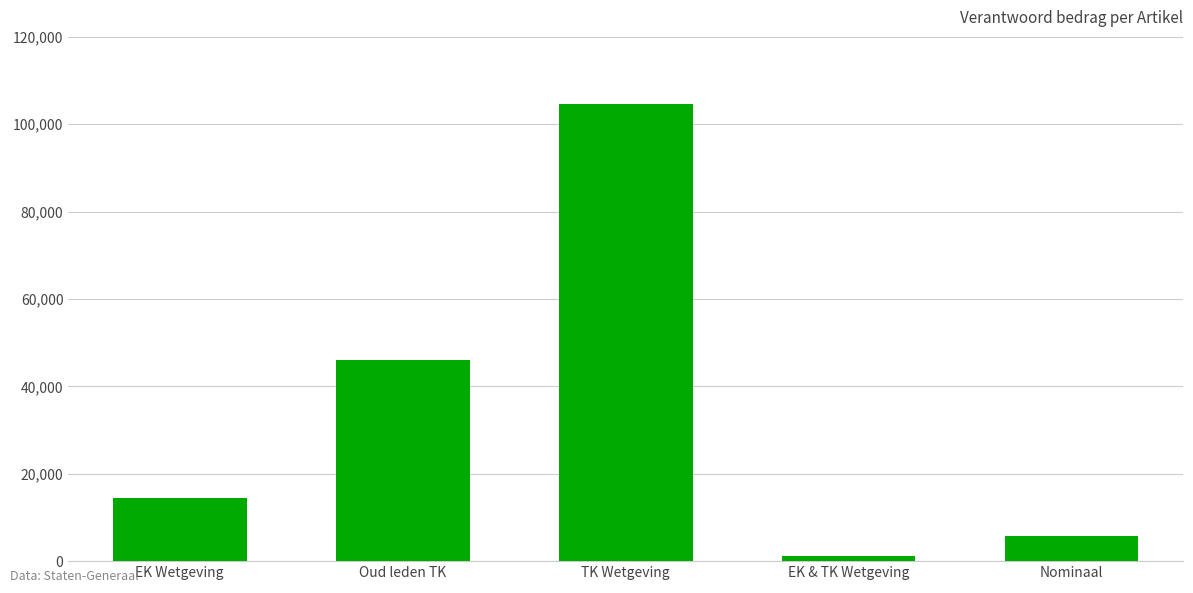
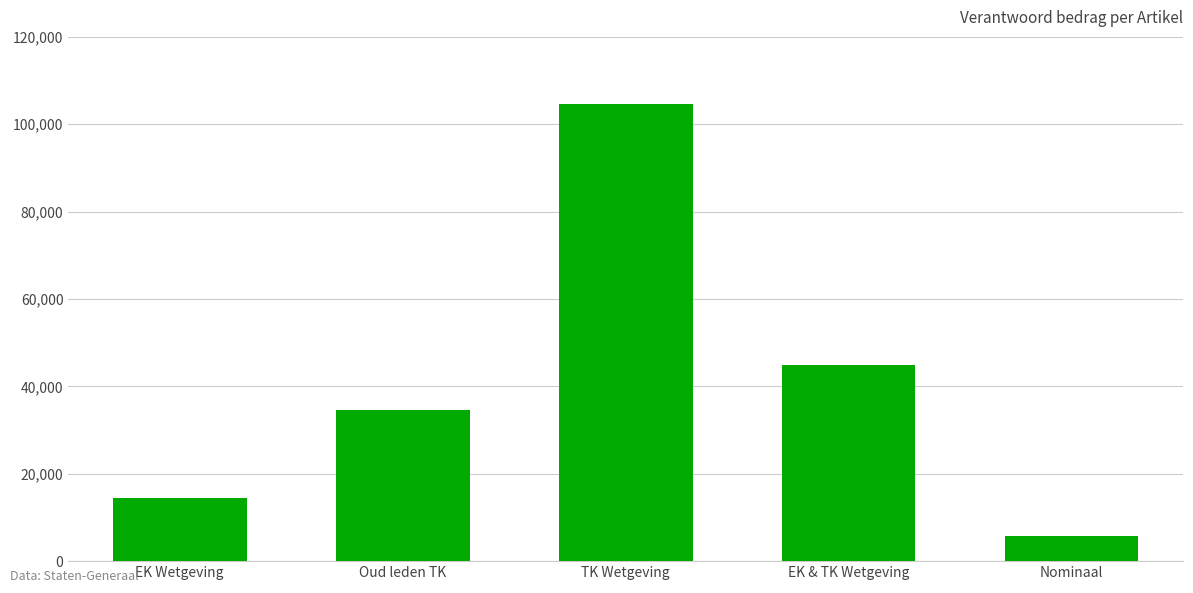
Oud leden TK: 46,000 -> 35,000
EK & TK Wetgeving: 1,000 -> 45,000
